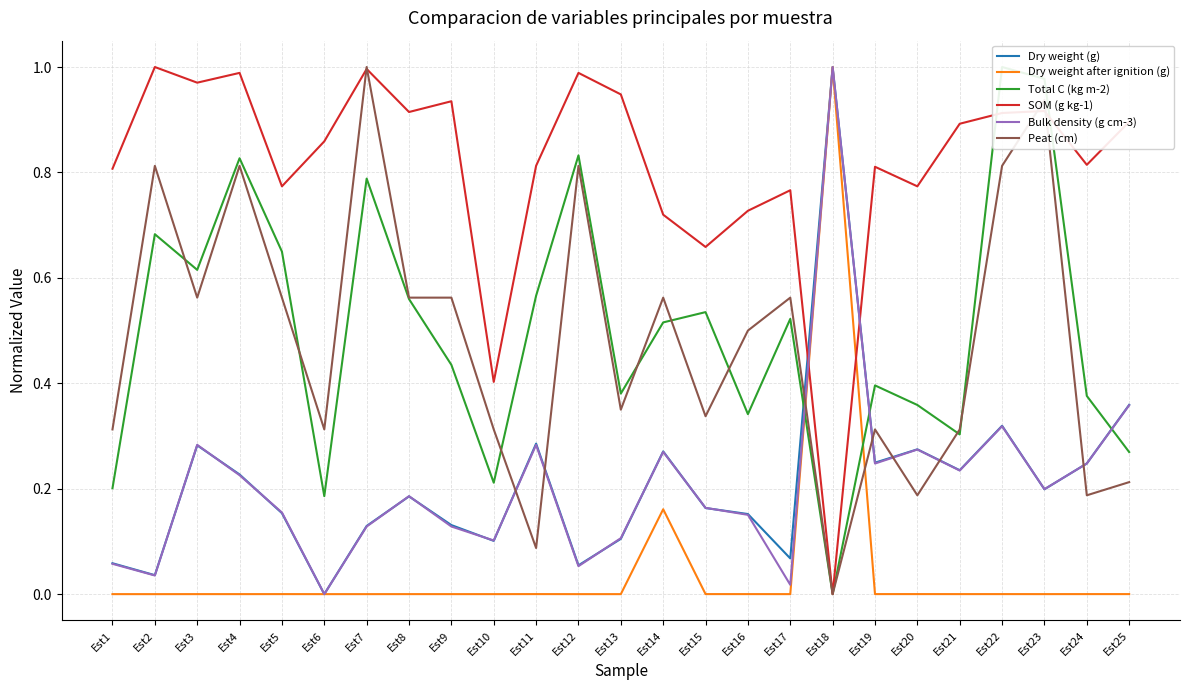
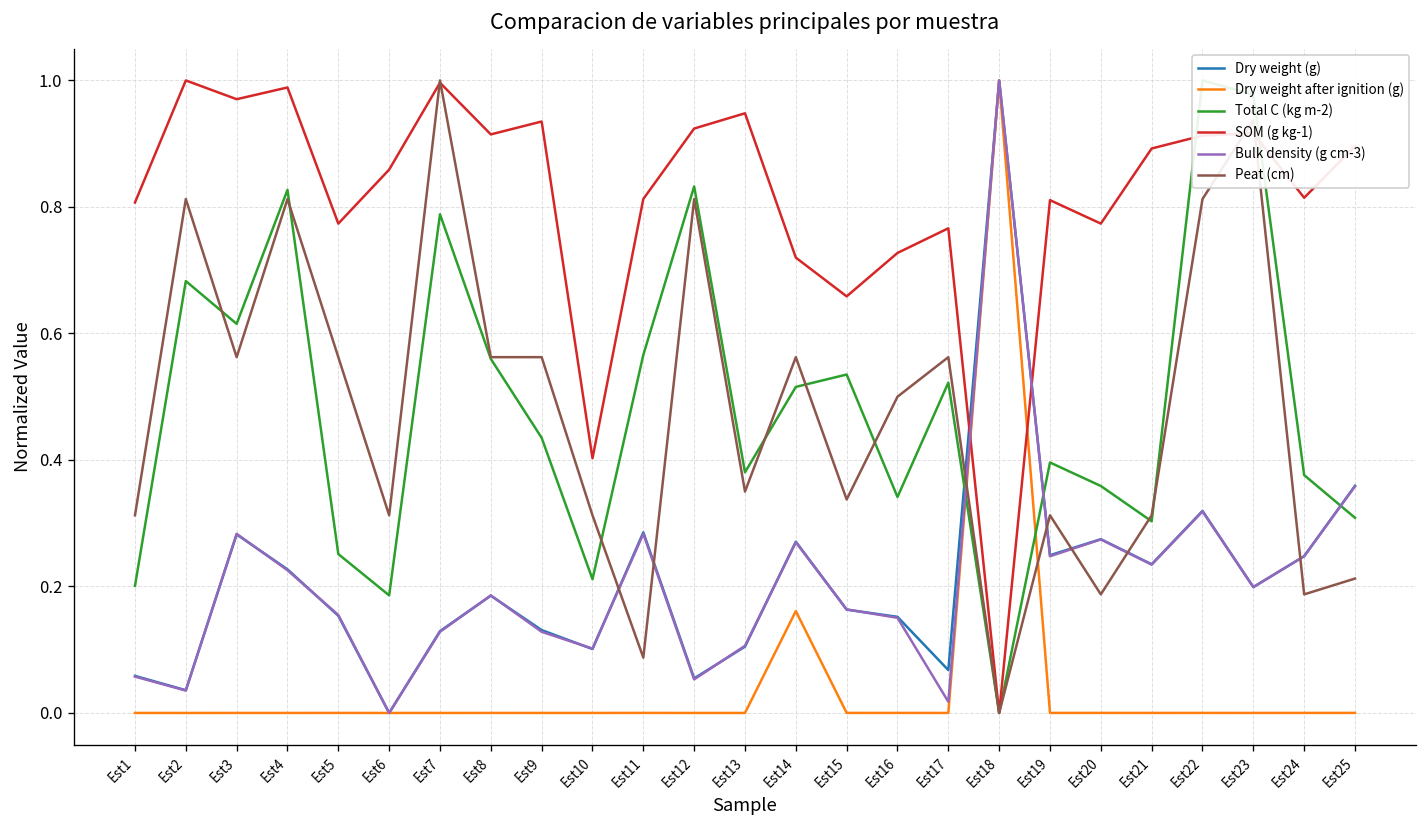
Total C (kg m-2), Est5: 0.65 -> 0.25
SOM (g kg-1), Est12: 0.99 -> 0.92
Total C (kg m-2), Est25: 0.27 -> 0.31
